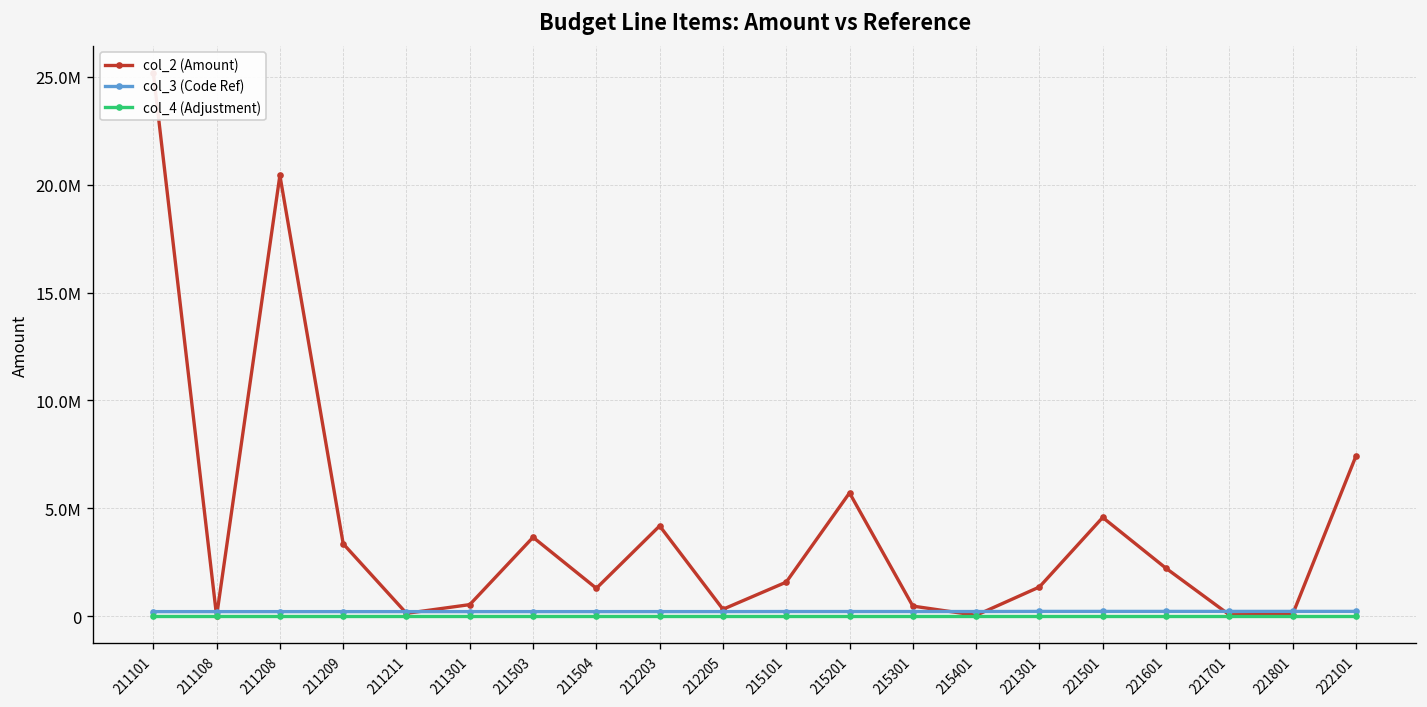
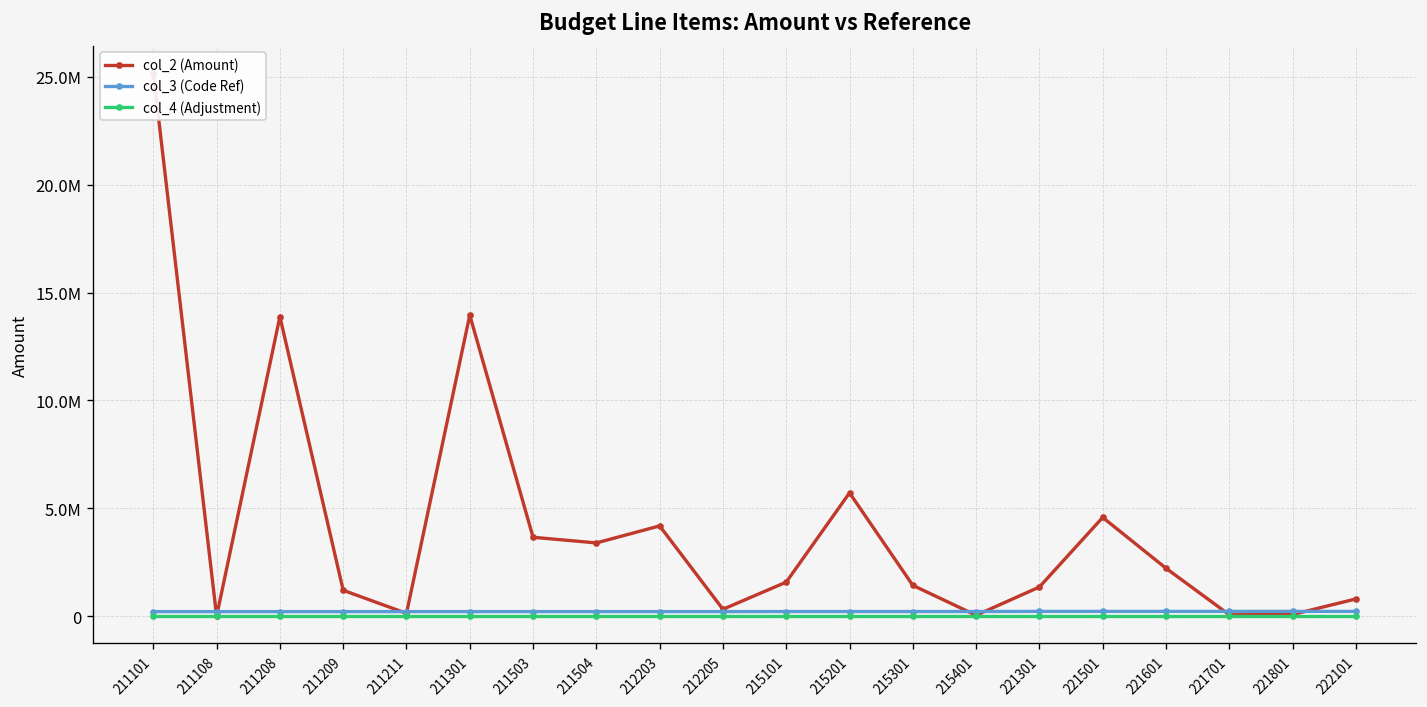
col_2 (Amount), 211208: 20400000 -> 13900000
col_2 (Amount), 211209: 3400000 -> 1200000
col_2 (Amount), 211301: 500000 -> 14000000
col_2 (Amount), 211504: 1300000 -> 3400000
col_2 (Amount), 215301: 500000 -> 1400000
col_2 (Amount), 222101: 7400000 -> 800000
